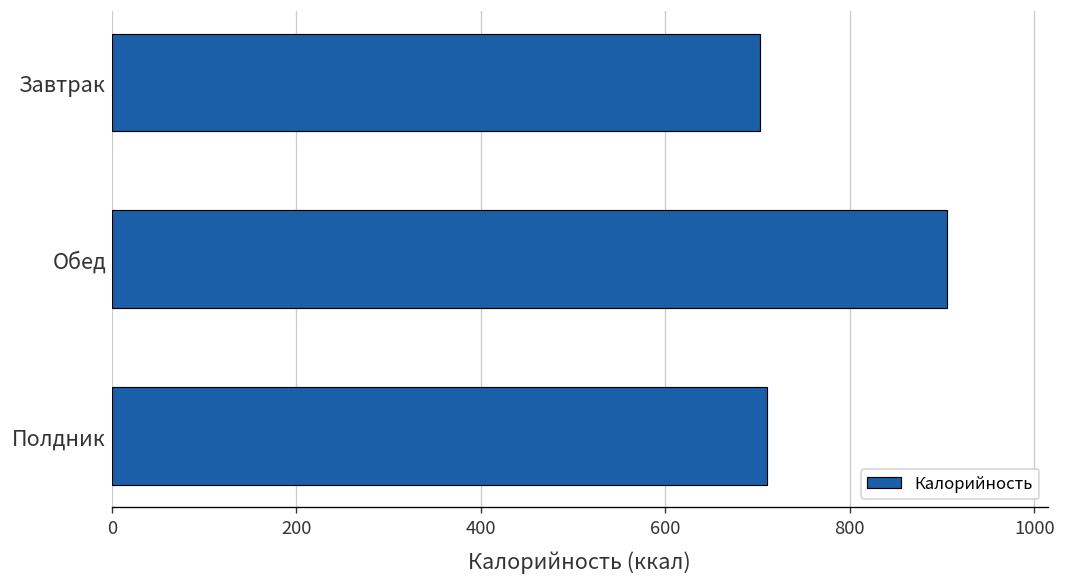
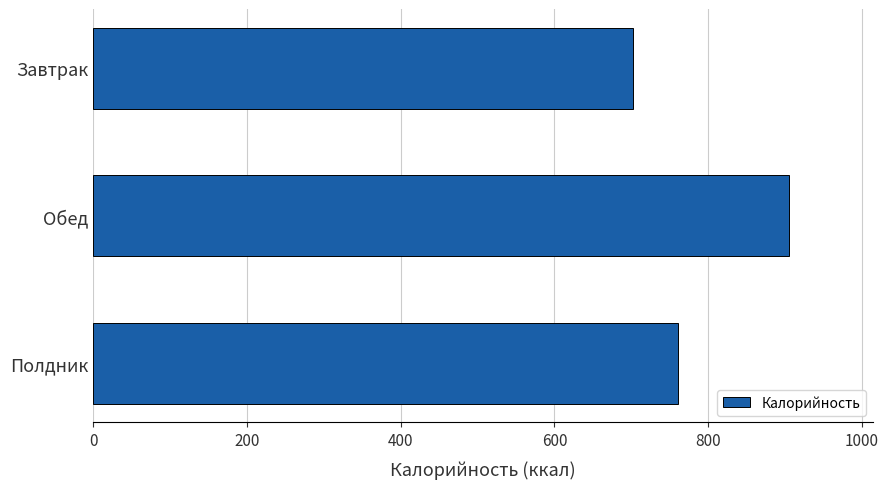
Полдник: 710 -> 760
